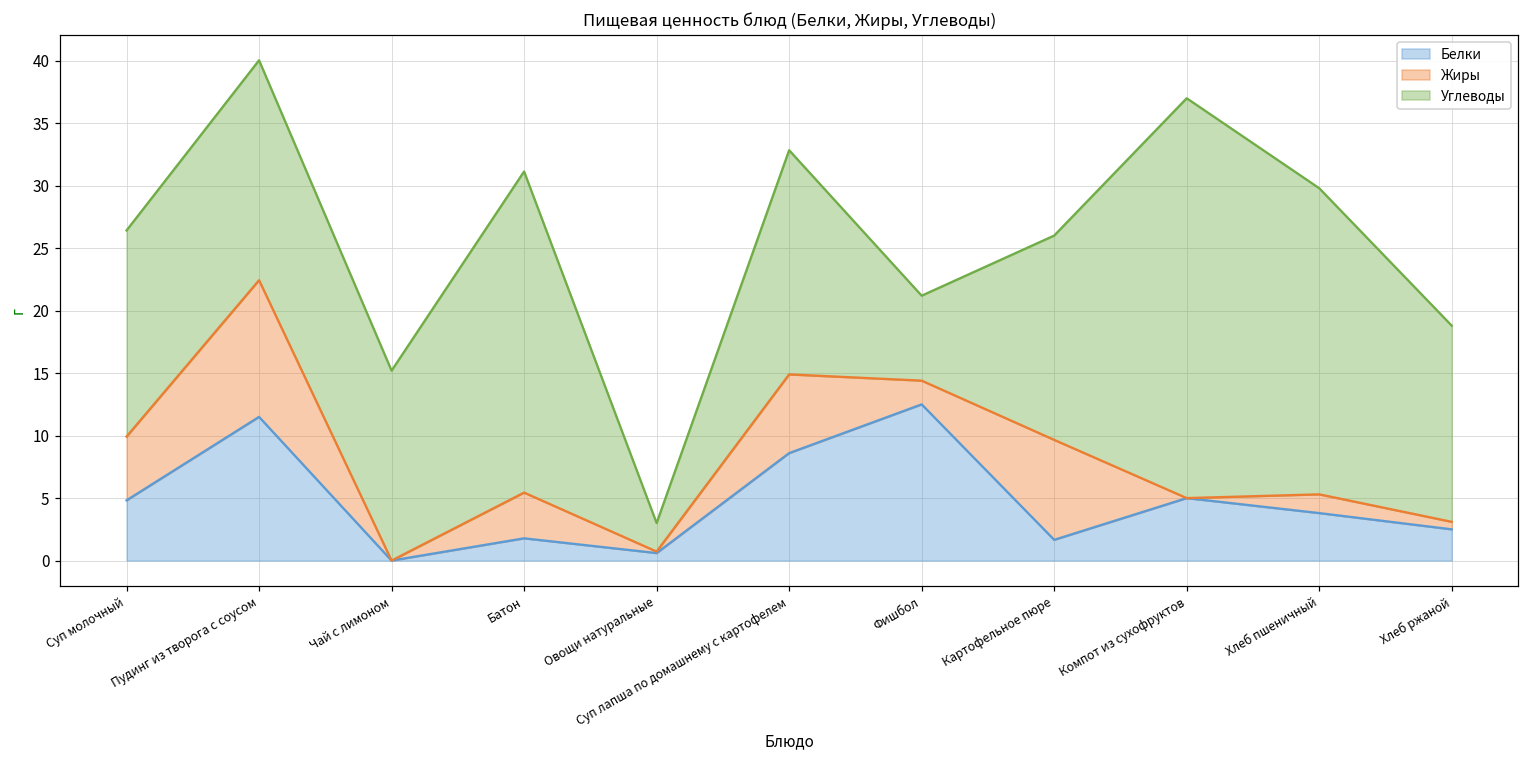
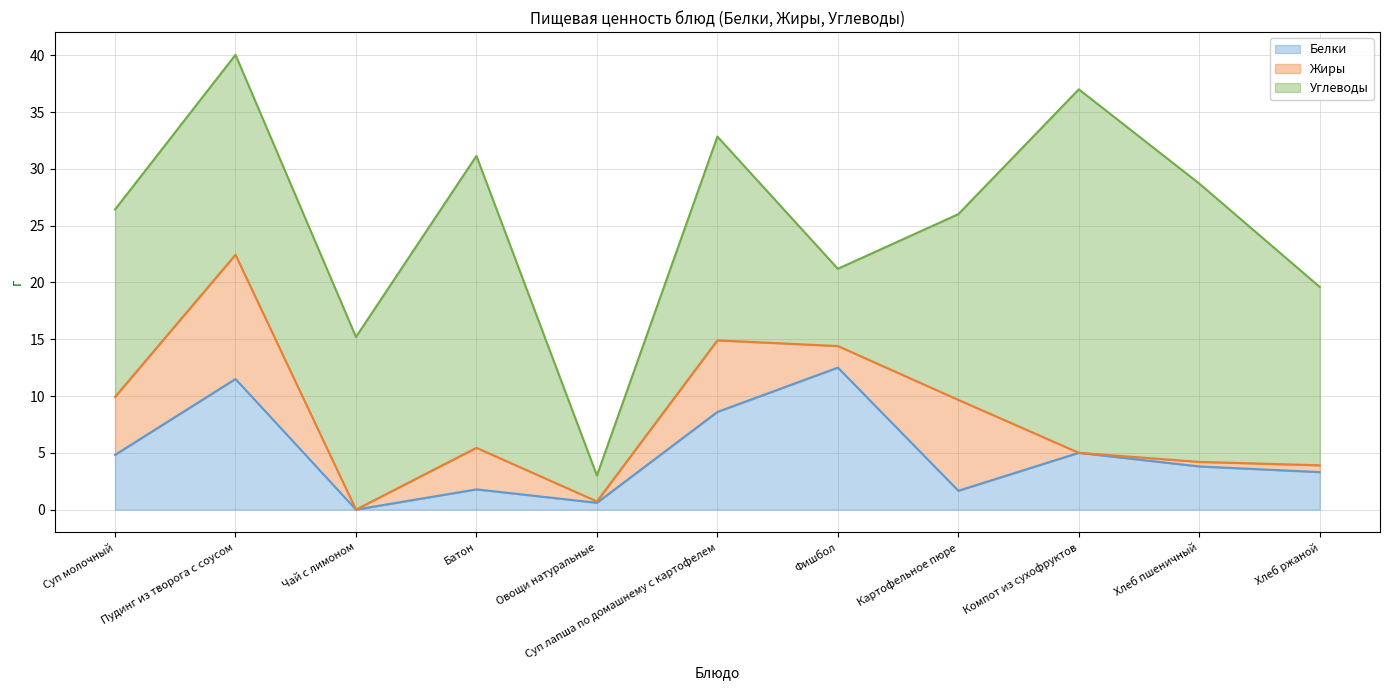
Жиры, Хлеб пшеничный: 1.5 -> 0.4
Белки, Хлеб ржаной: 2.5 -> 3.3
